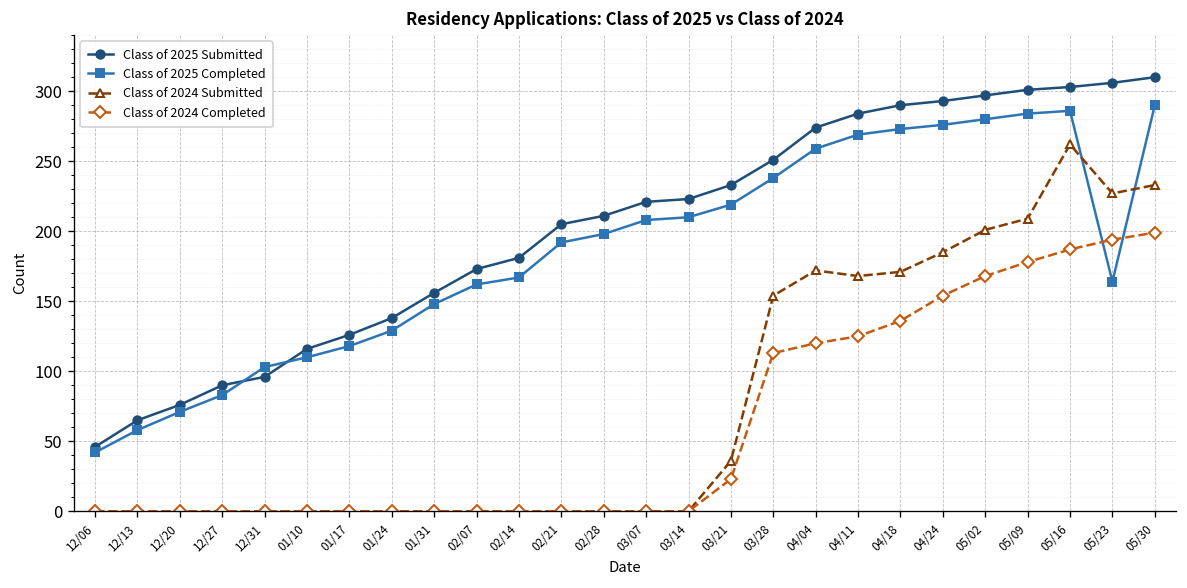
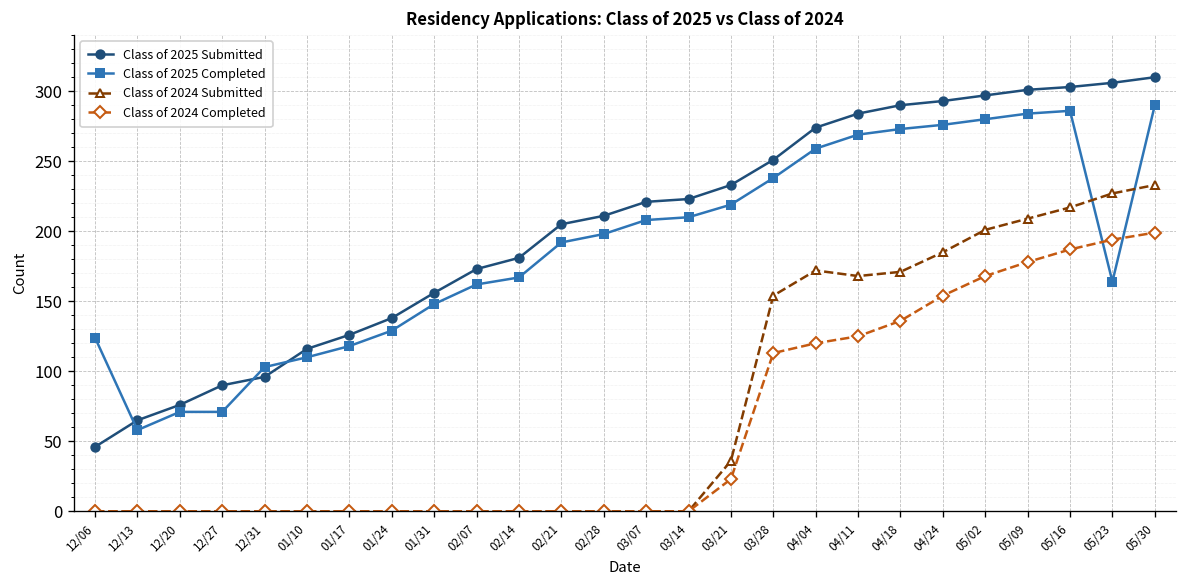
Class of 2025 Completed, 12/06: 42 -> 124
Class of 2025 Completed, 12/27: 83 -> 71
Class of 2024 Submitted, 05/16: 262 -> 217
